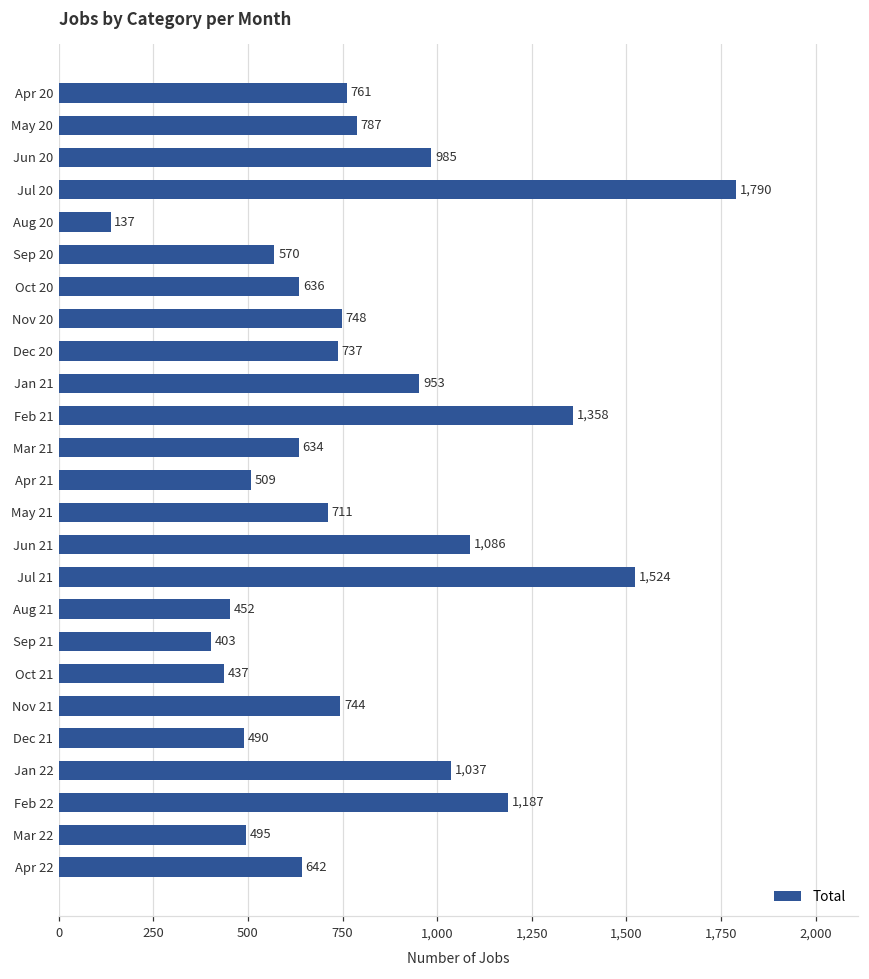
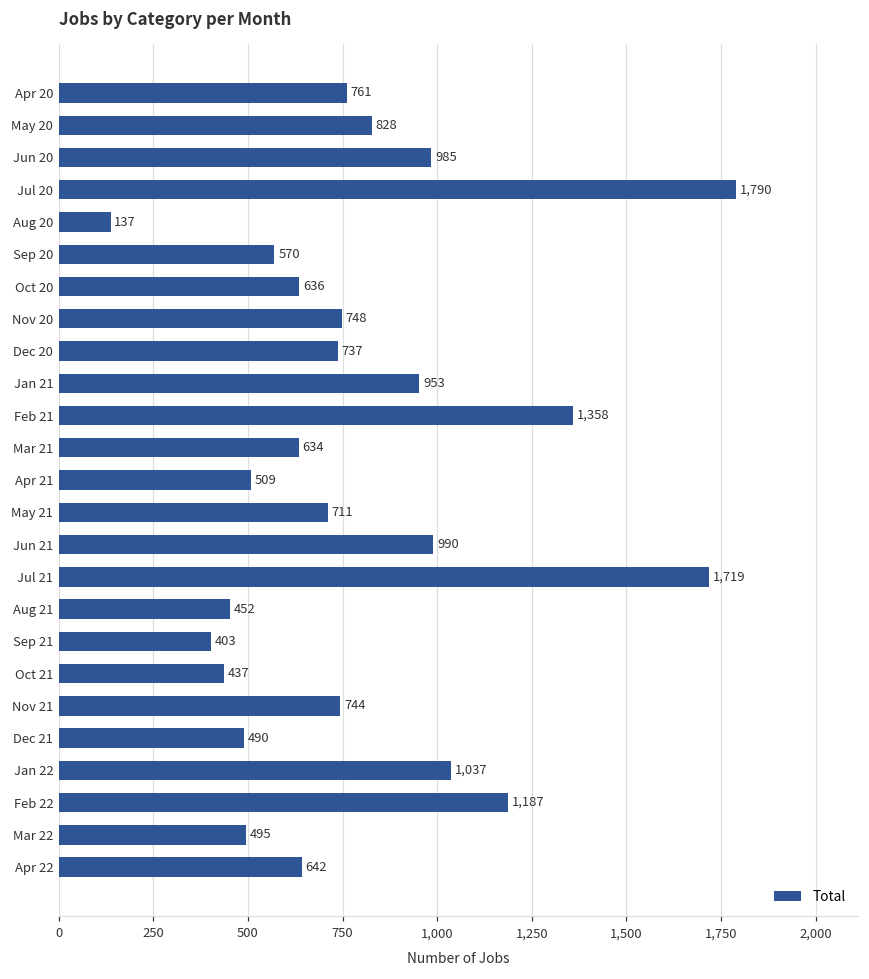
May 20: 787 -> 828
Jun 21: 1,086 -> 990
Jul 21: 1,524 -> 1,719
